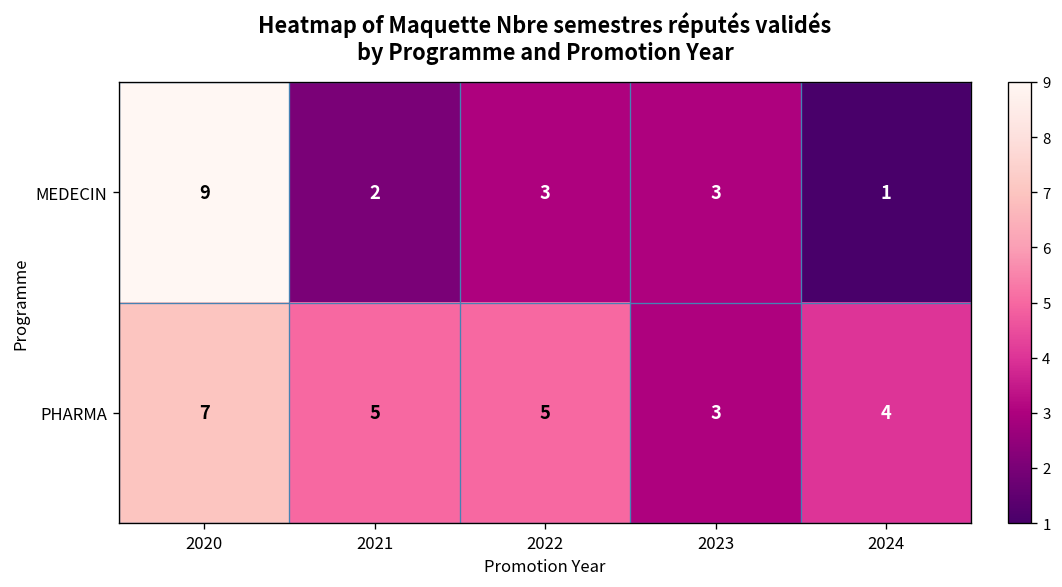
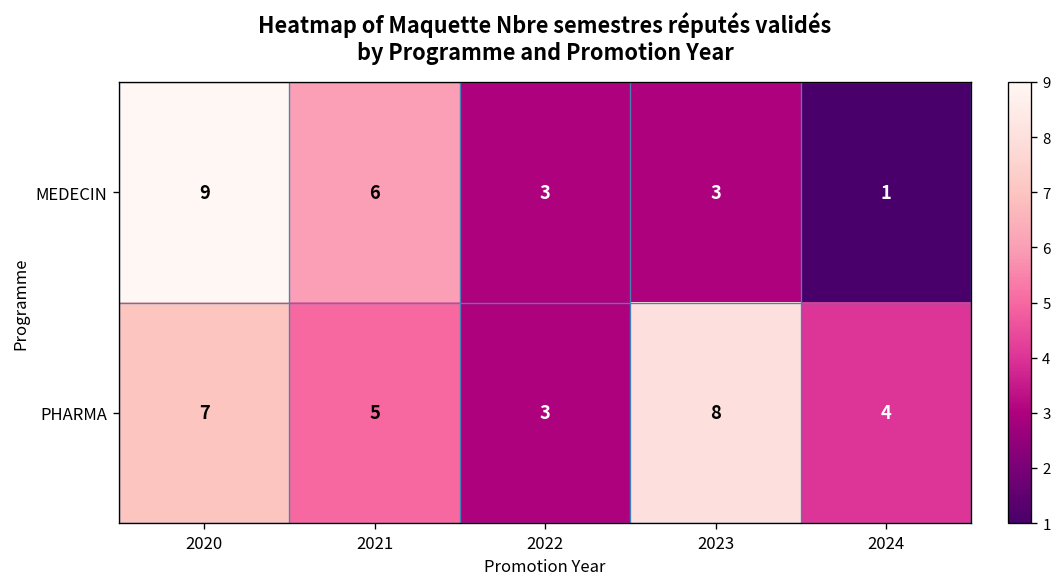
MEDECIN, 2021: 2 -> 6
PHARMA, 2022: 5 -> 3
PHARMA, 2023: 3 -> 8
